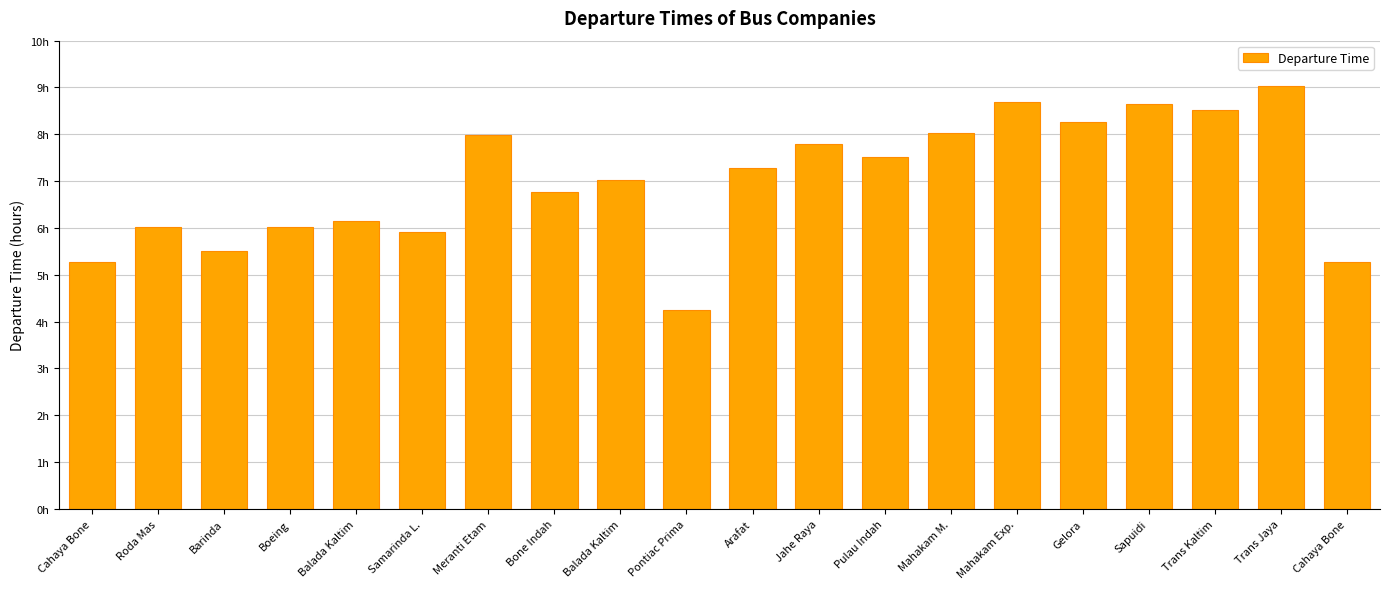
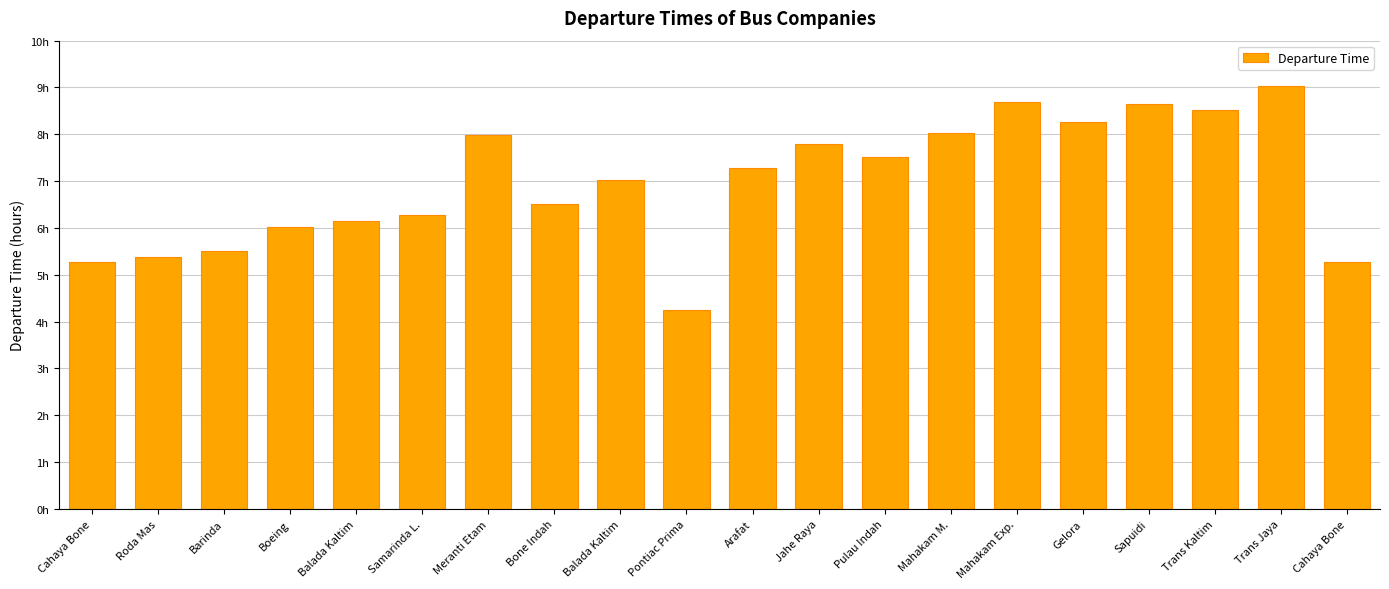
Roda Mas: 6.0h -> 5.4h
Samarinda L.: 5.9h -> 6.3h
Bone Indah: 6.8h -> 6.5h
